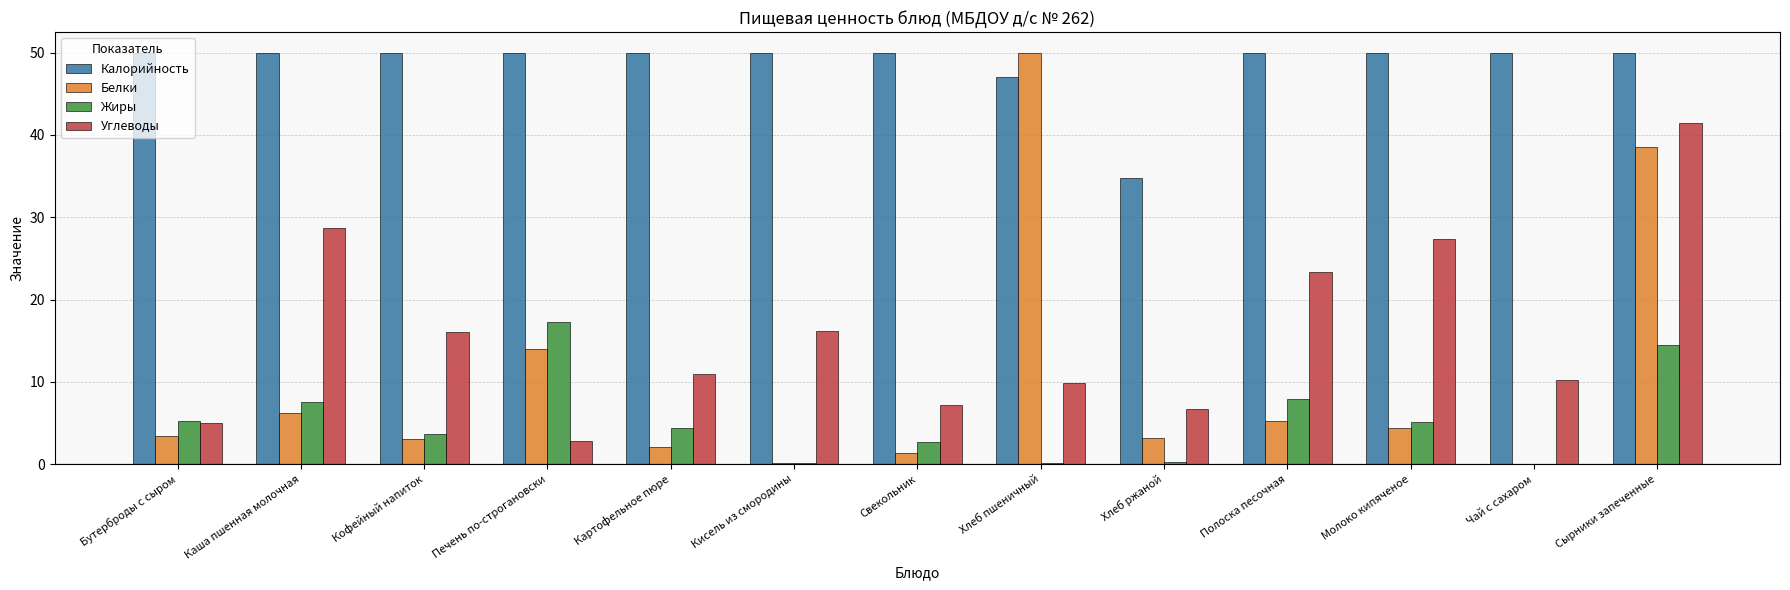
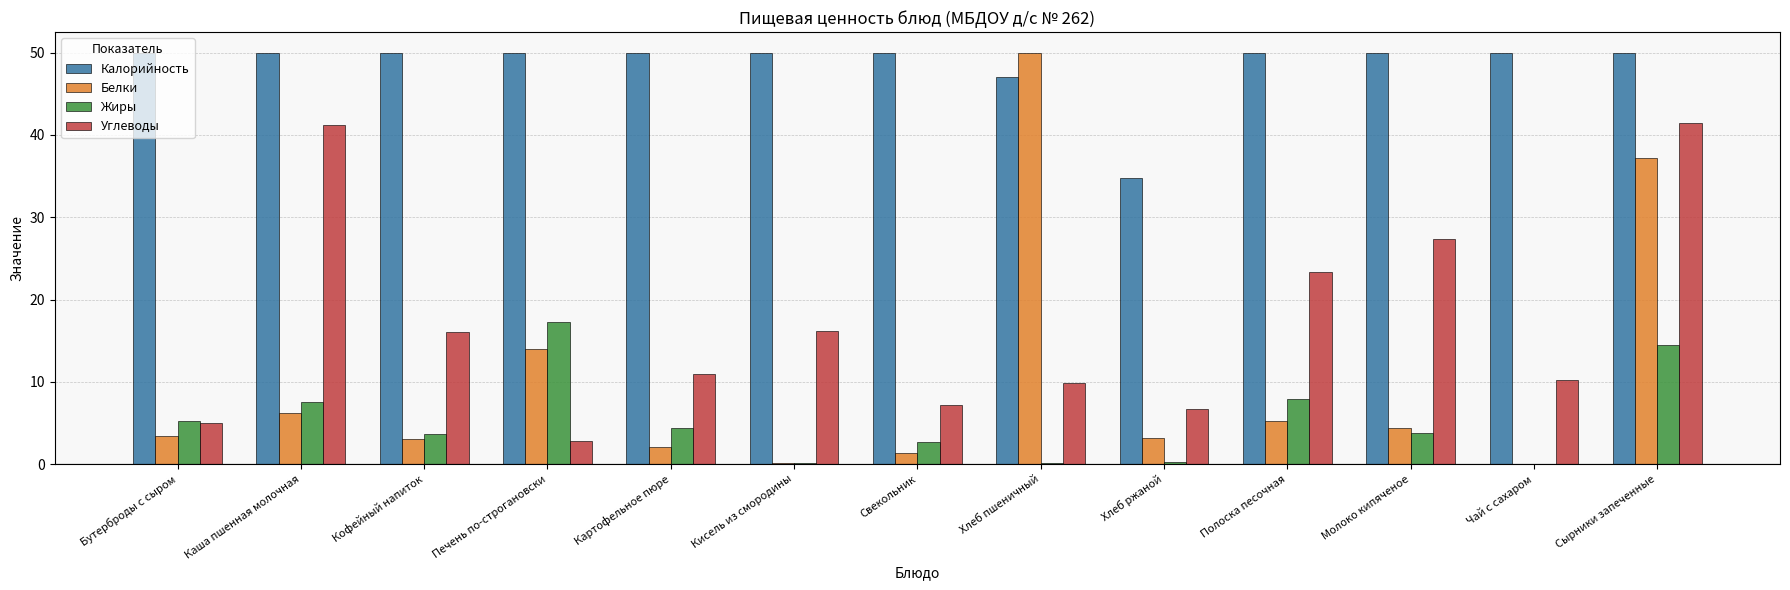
Углеводы, Каша пшенная молочная: 29 -> 41
Жиры, Молоко кипяченое: 5 -> 4
Белки, Сырники запеченные: 38 -> 37
